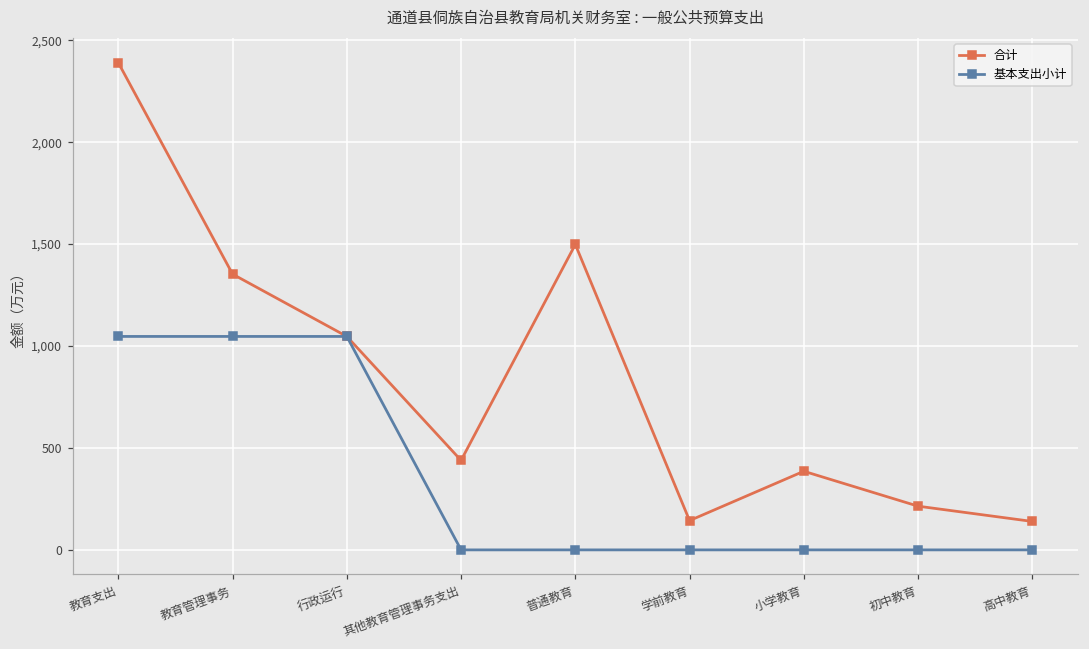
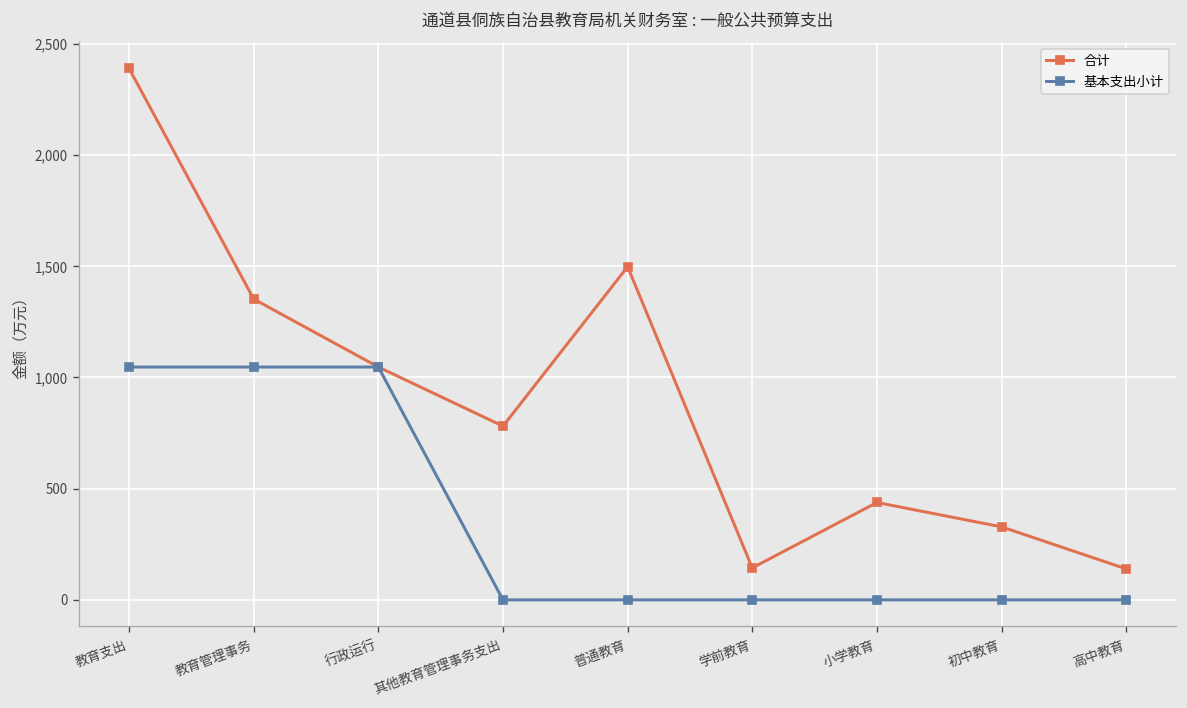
合计, 其他教育管理事务支出: 440 -> 780
合计, 小学教育: 390 -> 440
合计, 初中教育: 210 -> 330
